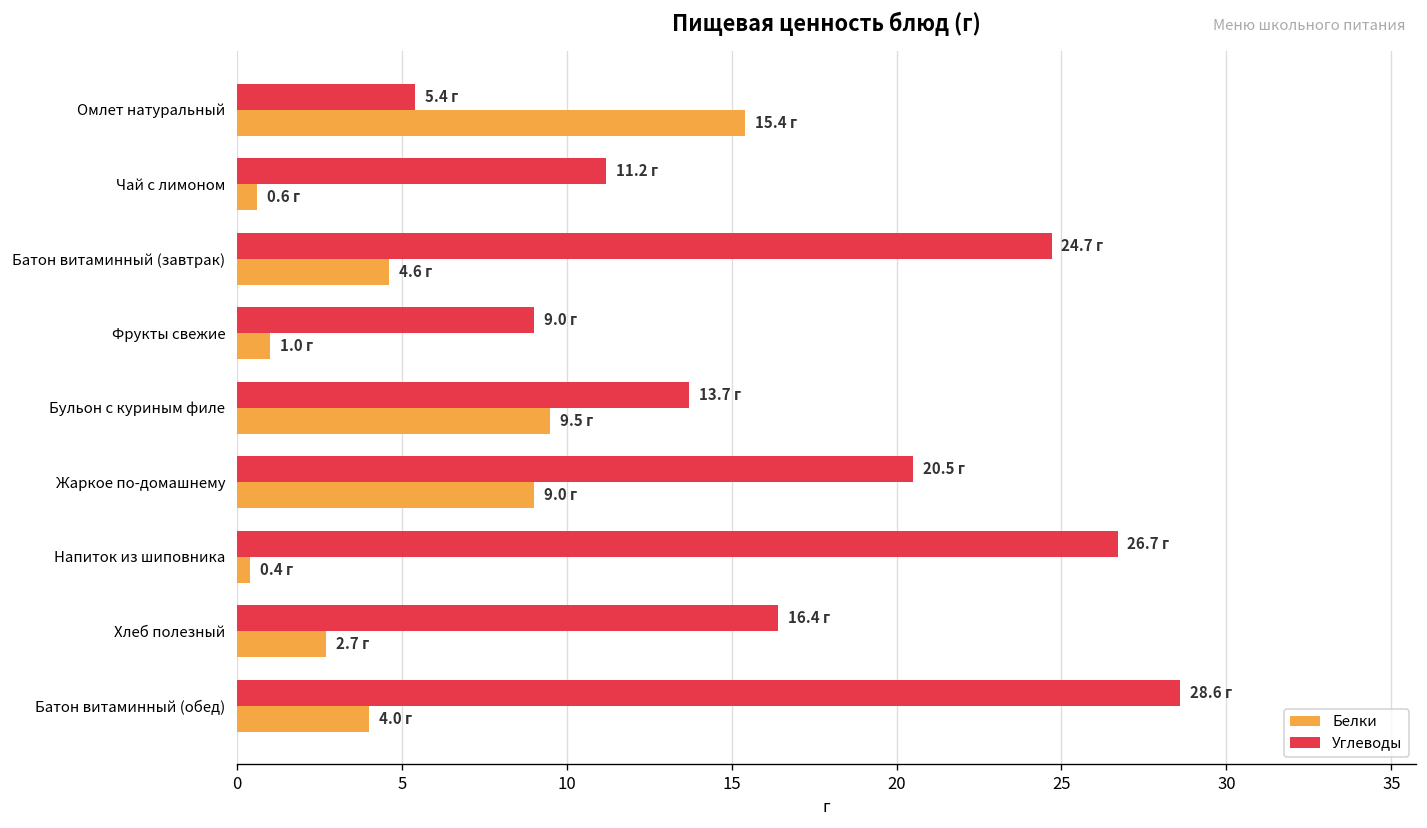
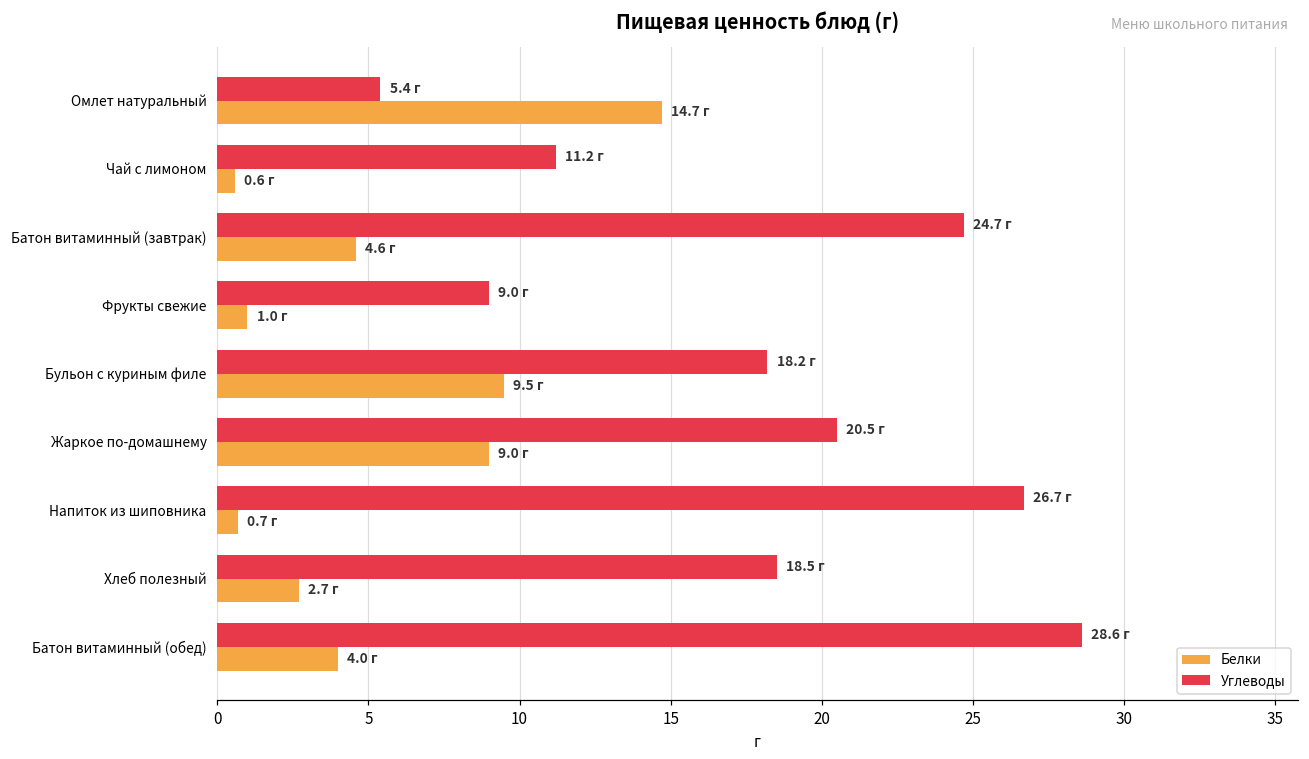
Белки, Омлет натуральный: 15.4 -> 14.7
Углеводы, Бульон с куриным филе: 13.7 -> 18.2
Белки, Напиток из шиповника: 0.4 -> 0.7
Углеводы, Хлеб полезный: 16.4 -> 18.5
